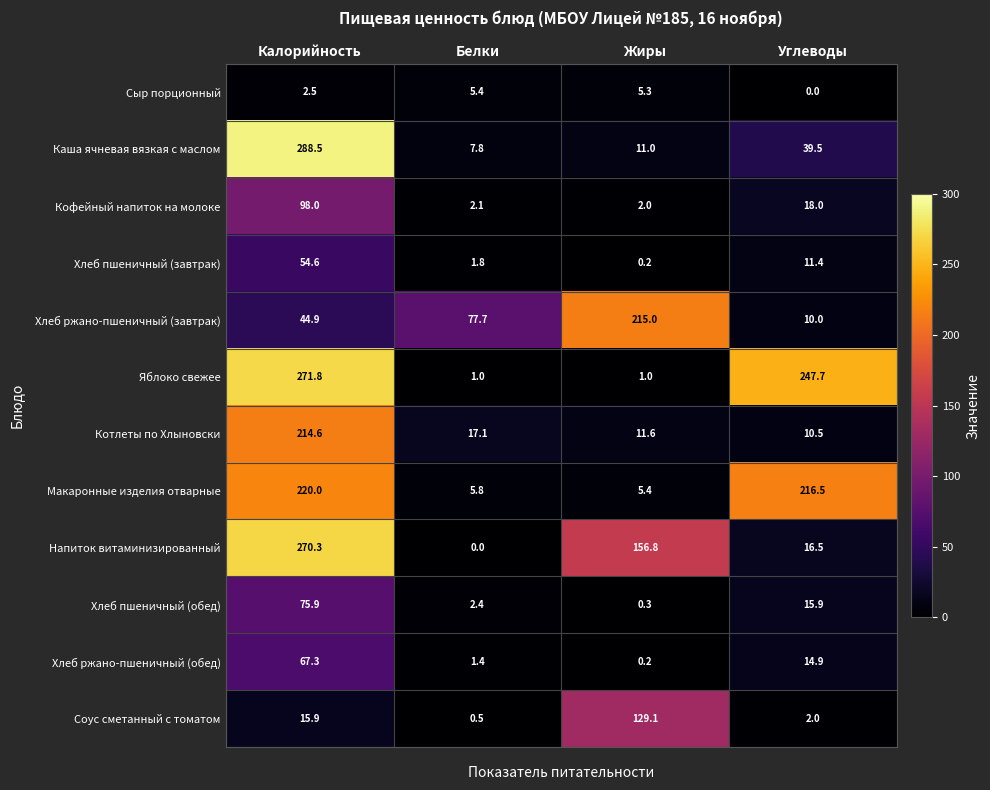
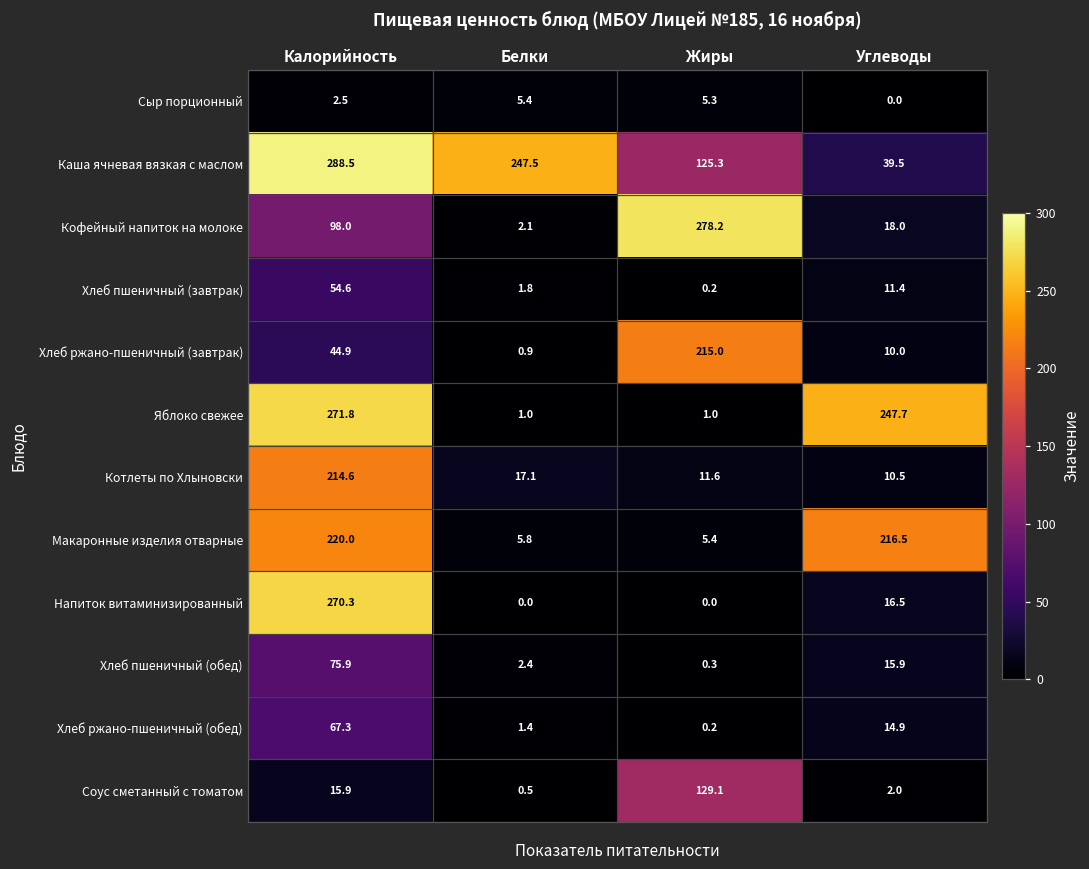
Каша ячневая вязкая с маслом, Белки: 7.8 -> 247.5
Каша ячневая вязкая с маслом, Жиры: 11.0 -> 125.3
Кофейный напиток на молоке, Жиры: 2.0 -> 278.2
Хлеб ржано-пшеничный (завтрак), Белки: 77.7 -> 0.9
Напиток витаминизированный, Жиры: 156.8 -> 0.0
